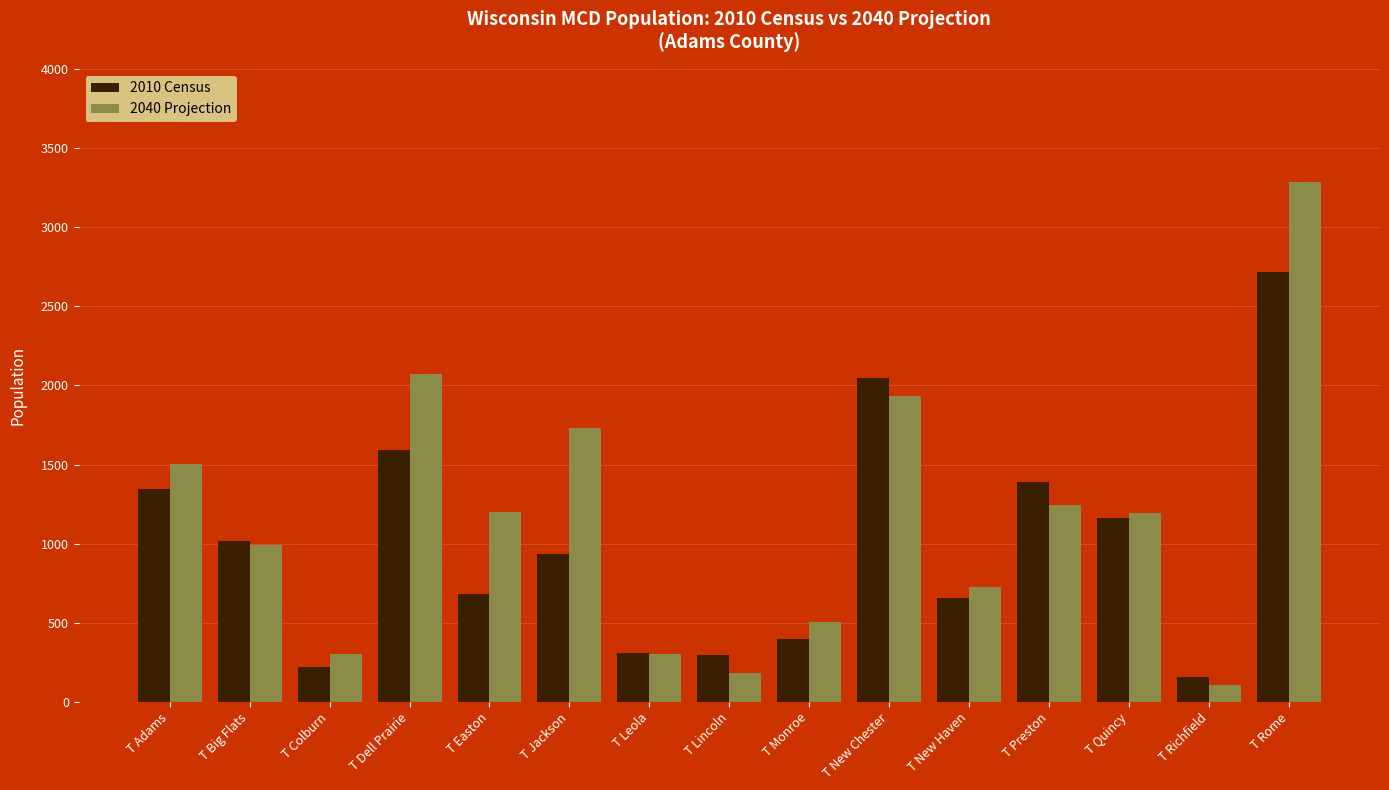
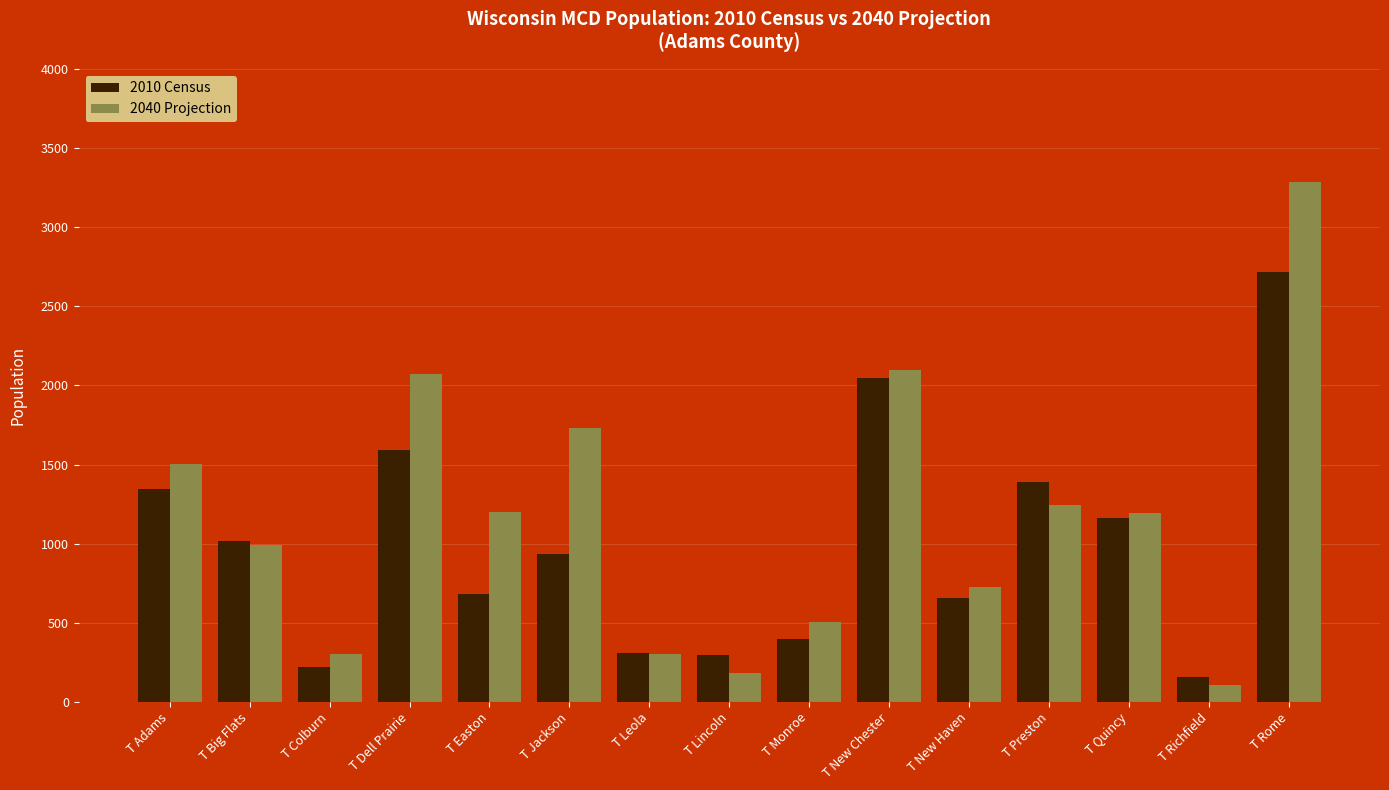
2040 Projection, T New Chester: 1930 -> 2100
